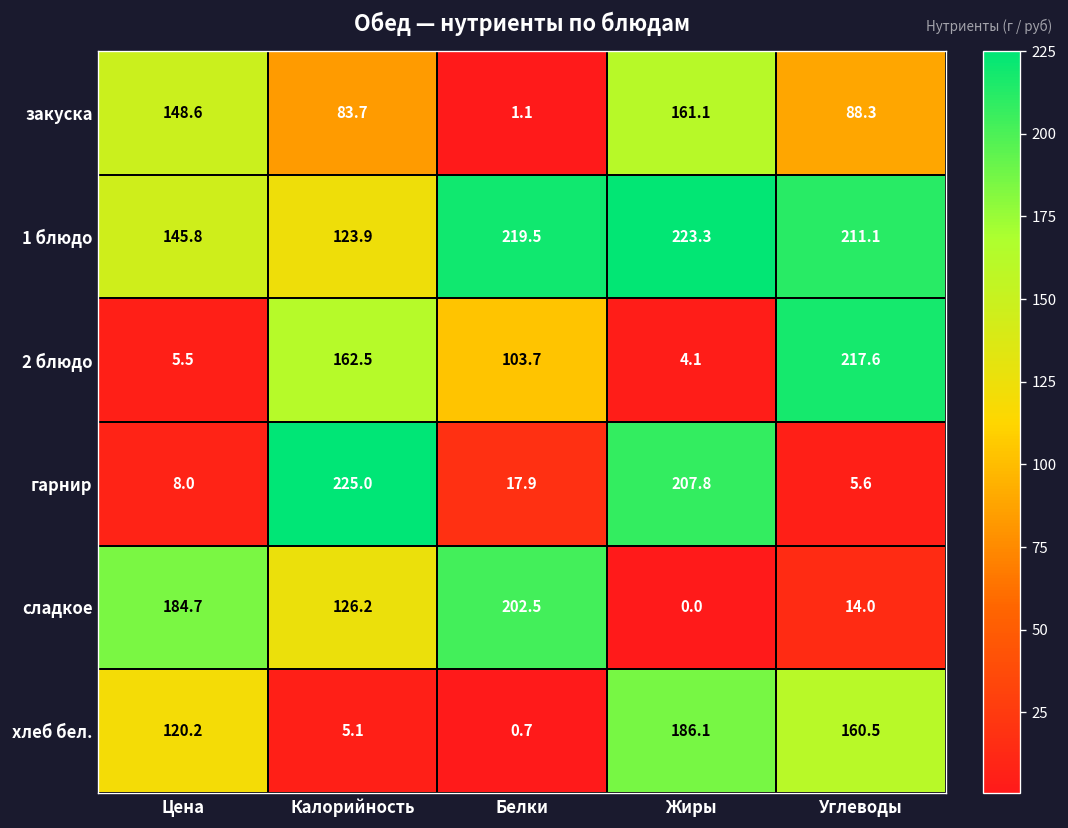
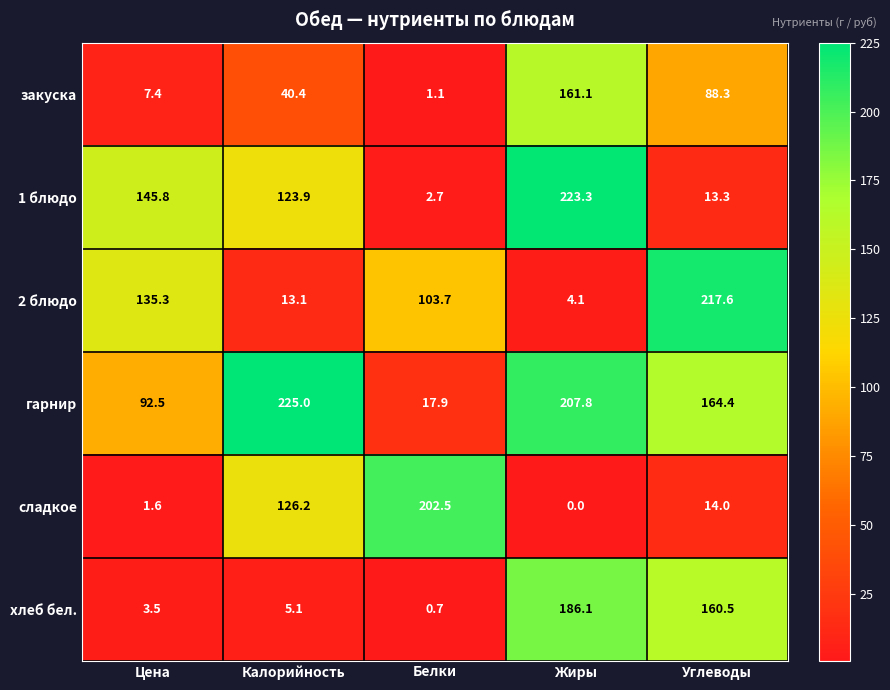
закуска, Цена: 148.6 -> 7.4
закуска, Калорийность: 83.7 -> 40.4
1 блюдо, Белки: 219.5 -> 2.7
1 блюдо, Углеводы: 211.1 -> 13.3
2 блюдо, Цена: 5.5 -> 135.3
2 блюдо, Калорийность: 162.5 -> 13.1
гарнир, Цена: 8.0 -> 92.5
гарнир, Углеводы: 5.6 -> 164.4
сладкое, Цена: 184.7 -> 1.6
хлеб бел., Цена: 120.2 -> 3.5
